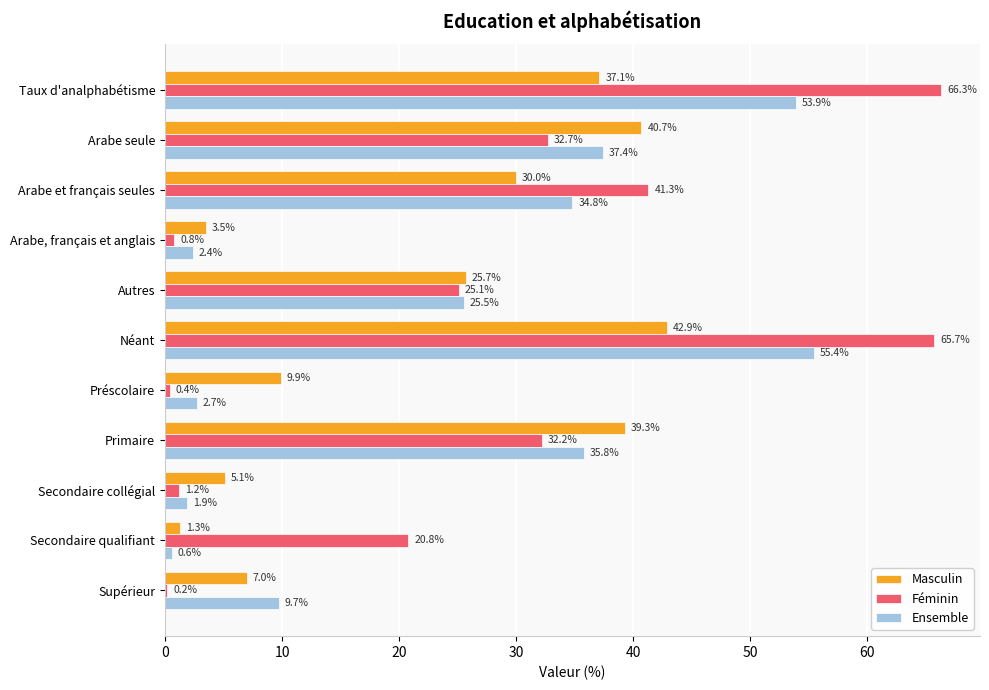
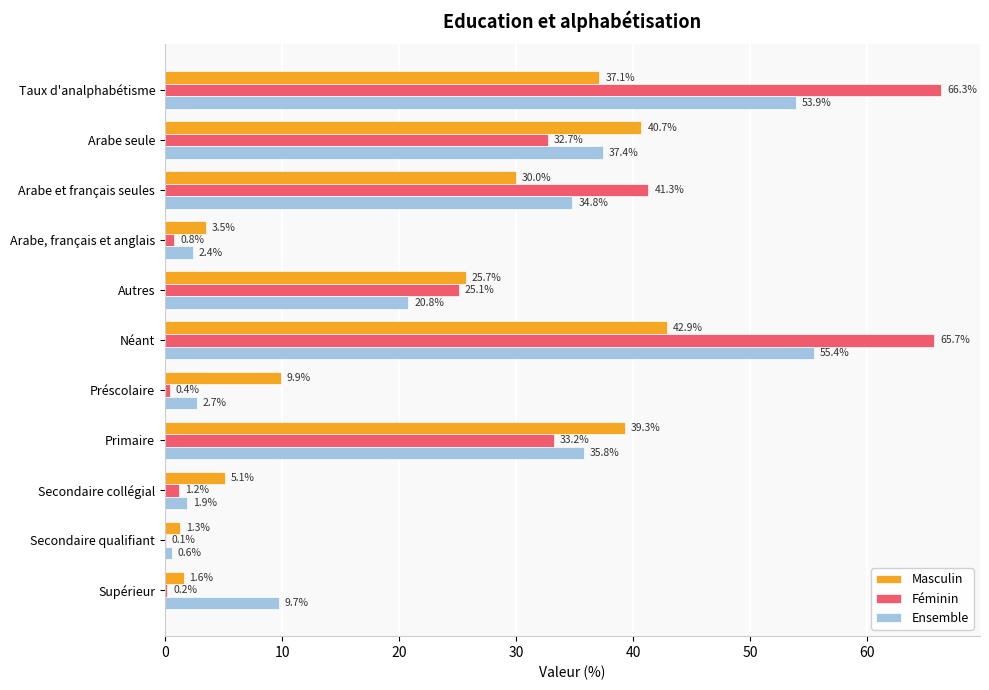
Ensemble, Autres: 25.5% -> 20.8%
Féminin, Primaire: 32.2% -> 33.2%
Féminin, Secondaire qualifiant: 20.8% -> 0.1%
Masculin, Supérieur: 7.0% -> 1.6%
